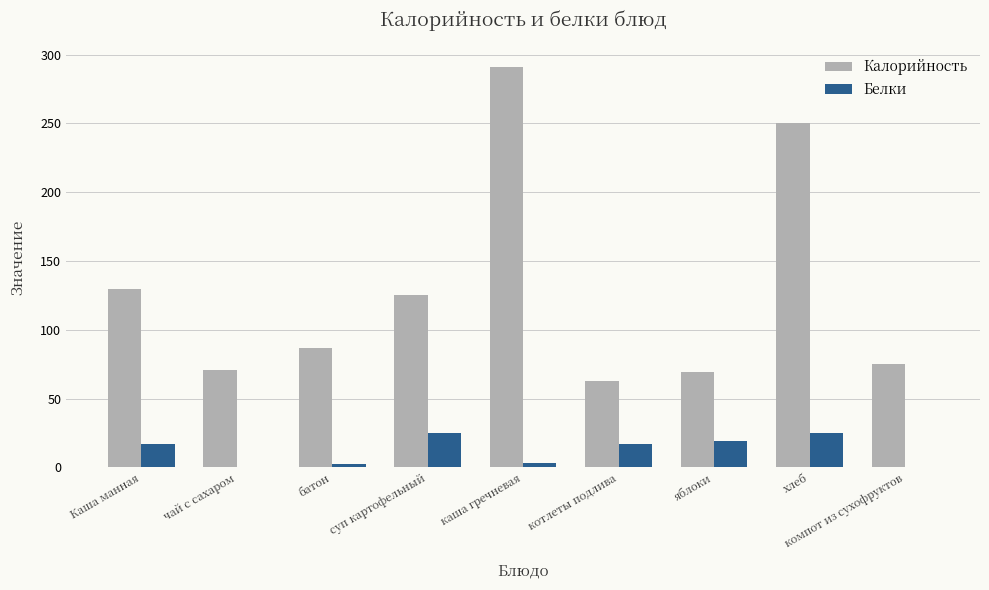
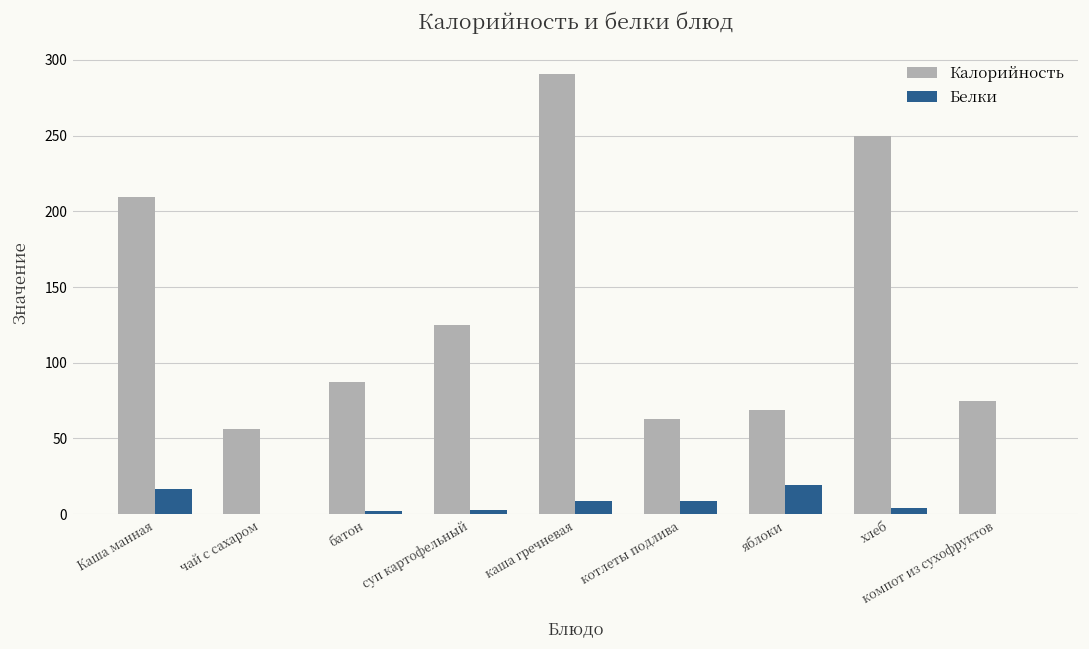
Калорийность, Каша манная: 130 -> 210
Калорийность, чай с сахаром: 71 -> 56
Белки, суп картофельный: 25 -> 3
Белки, каша гречневая: 3 -> 9
Белки, котлеты подлива: 17 -> 9
Белки, хлеб: 25 -> 4
